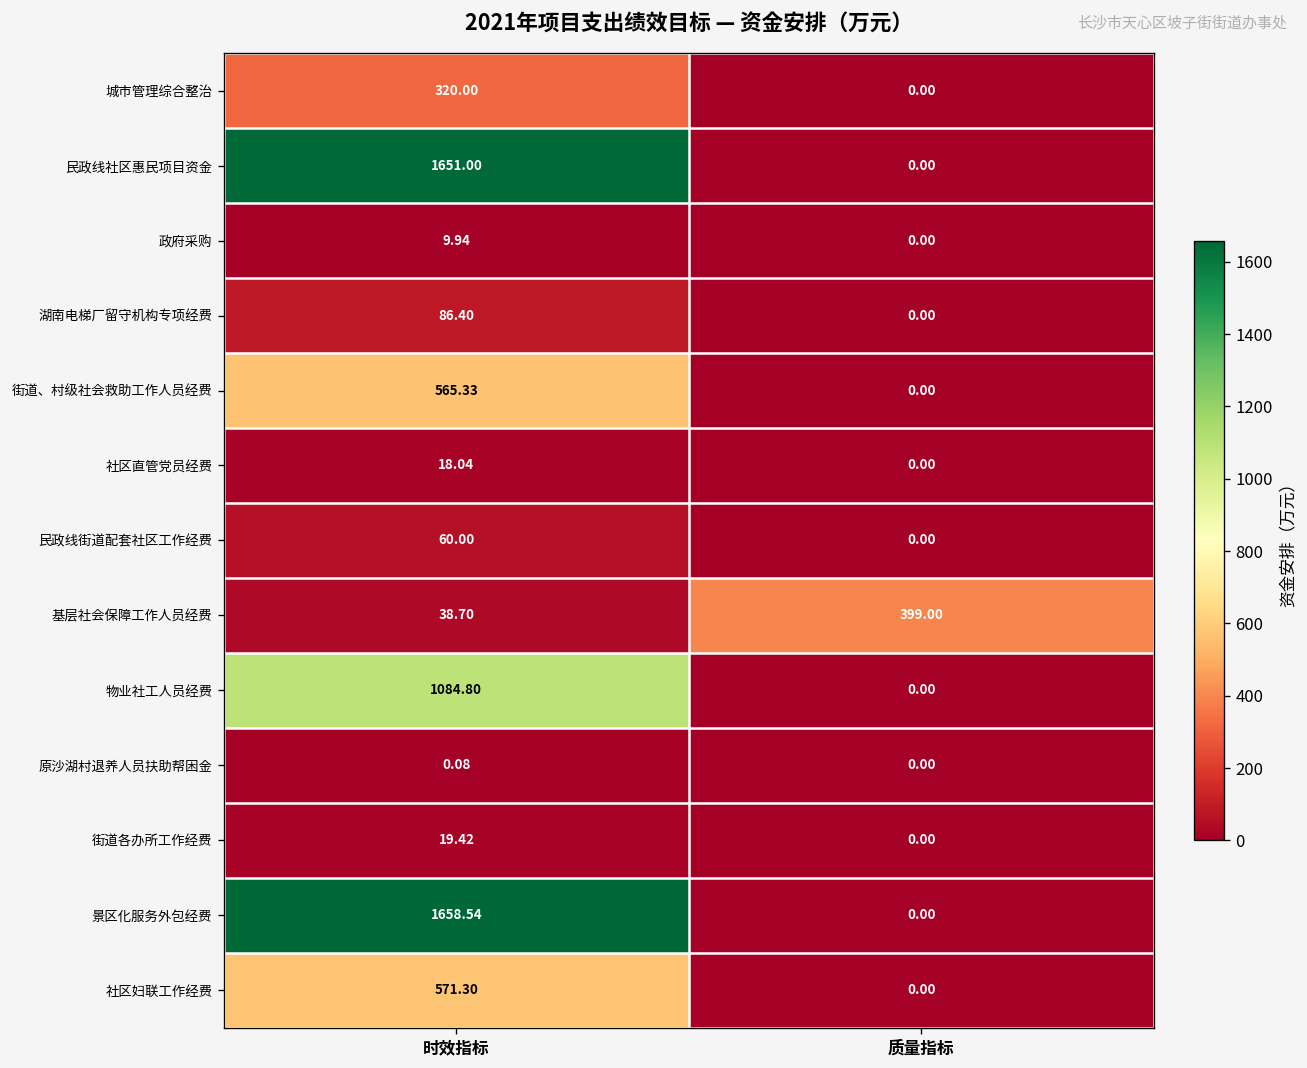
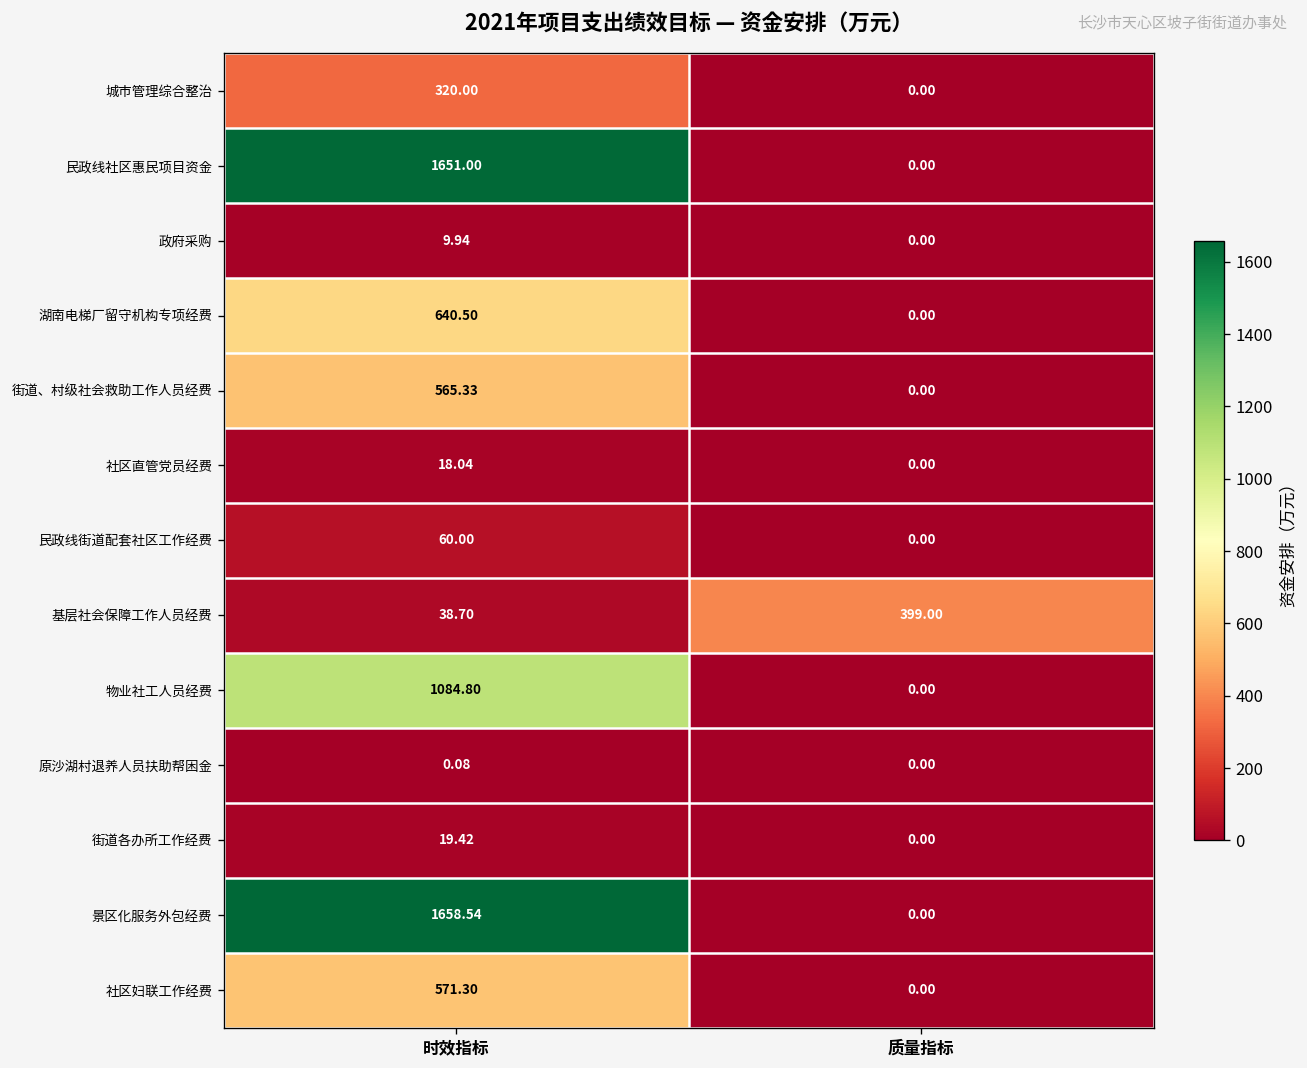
湖南电梯厂留守机构专项经费, 时效指标: 86.40 -> 640.50
